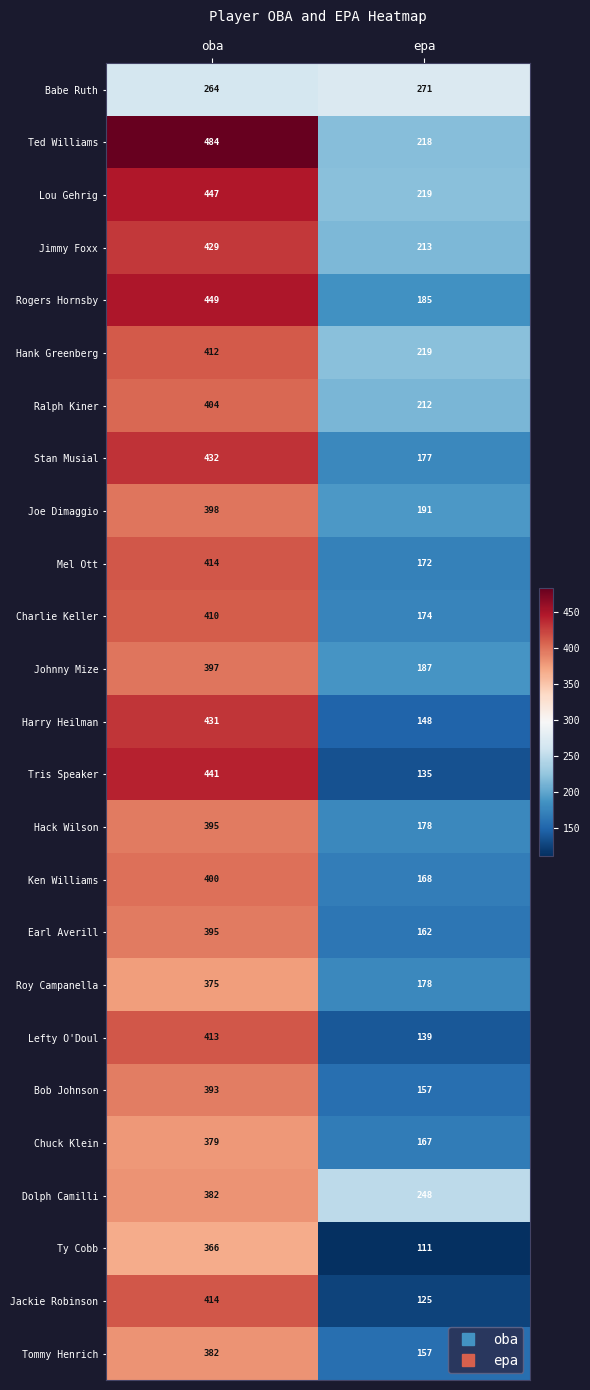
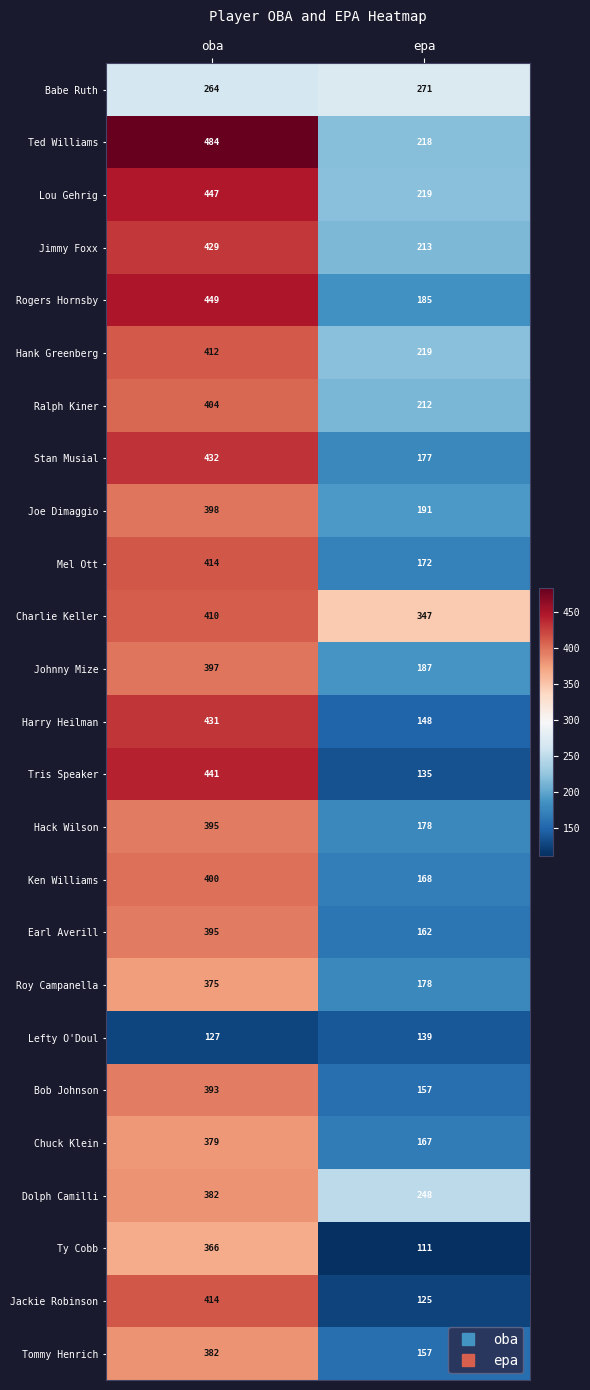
Charlie Keller, epa: 174 -> 347
Lefty O'Doul, oba: 413 -> 127
